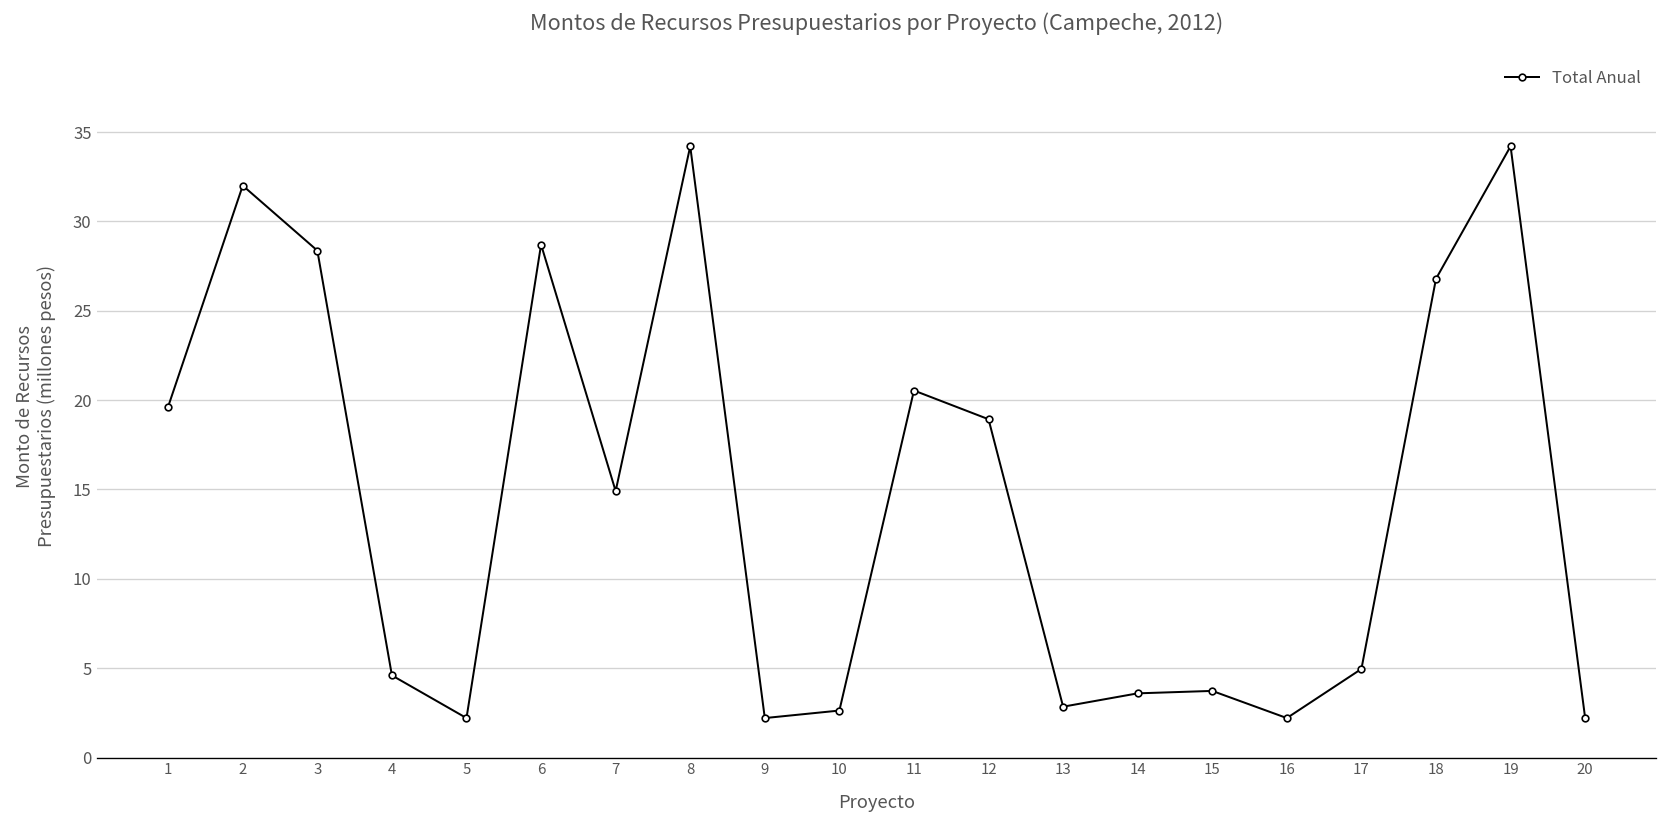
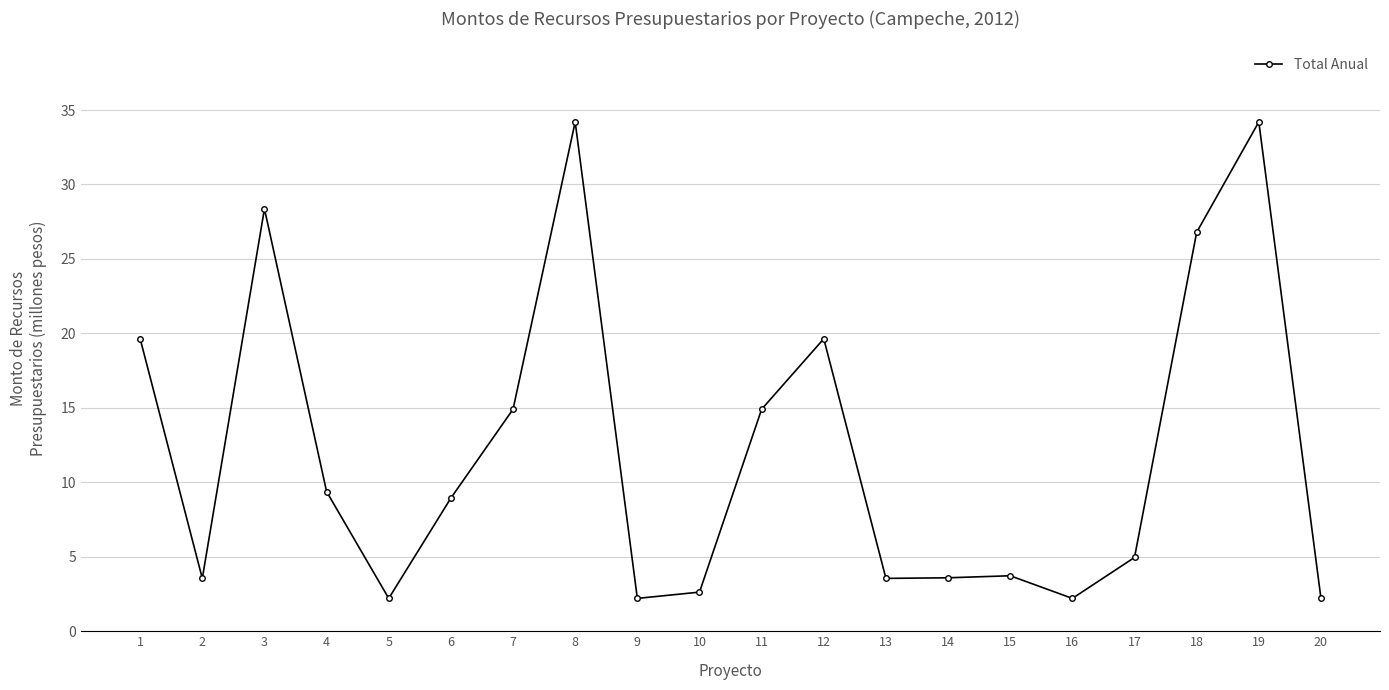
2: 32.0 -> 3.6
4: 4.6 -> 9.4
6: 28.7 -> 8.9
11: 20.5 -> 14.9
12: 18.9 -> 19.6
13: 2.8 -> 3.6
